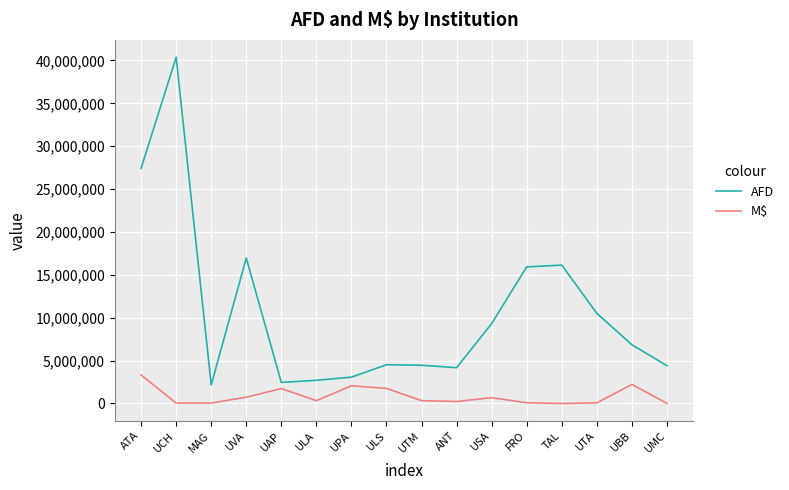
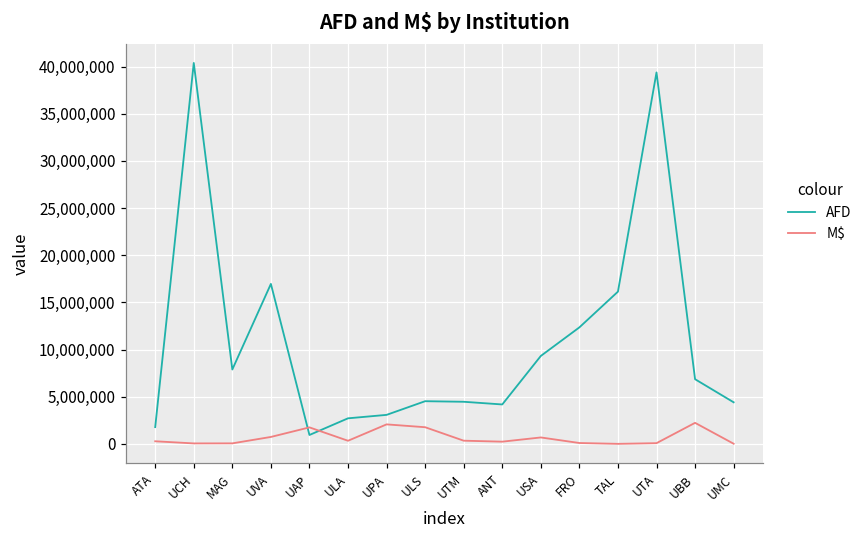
AFD, ATA: 27,000,000 -> 2,000,000
M$, ATA: 3,000,000 -> 0
AFD, MAG: 2,000,000 -> 8,000,000
AFD, UAP: 2,000,000 -> 1,000,000
AFD, FRO: 16,000,000 -> 12,000,000
AFD, UTA: 11,000,000 -> 39,000,000
